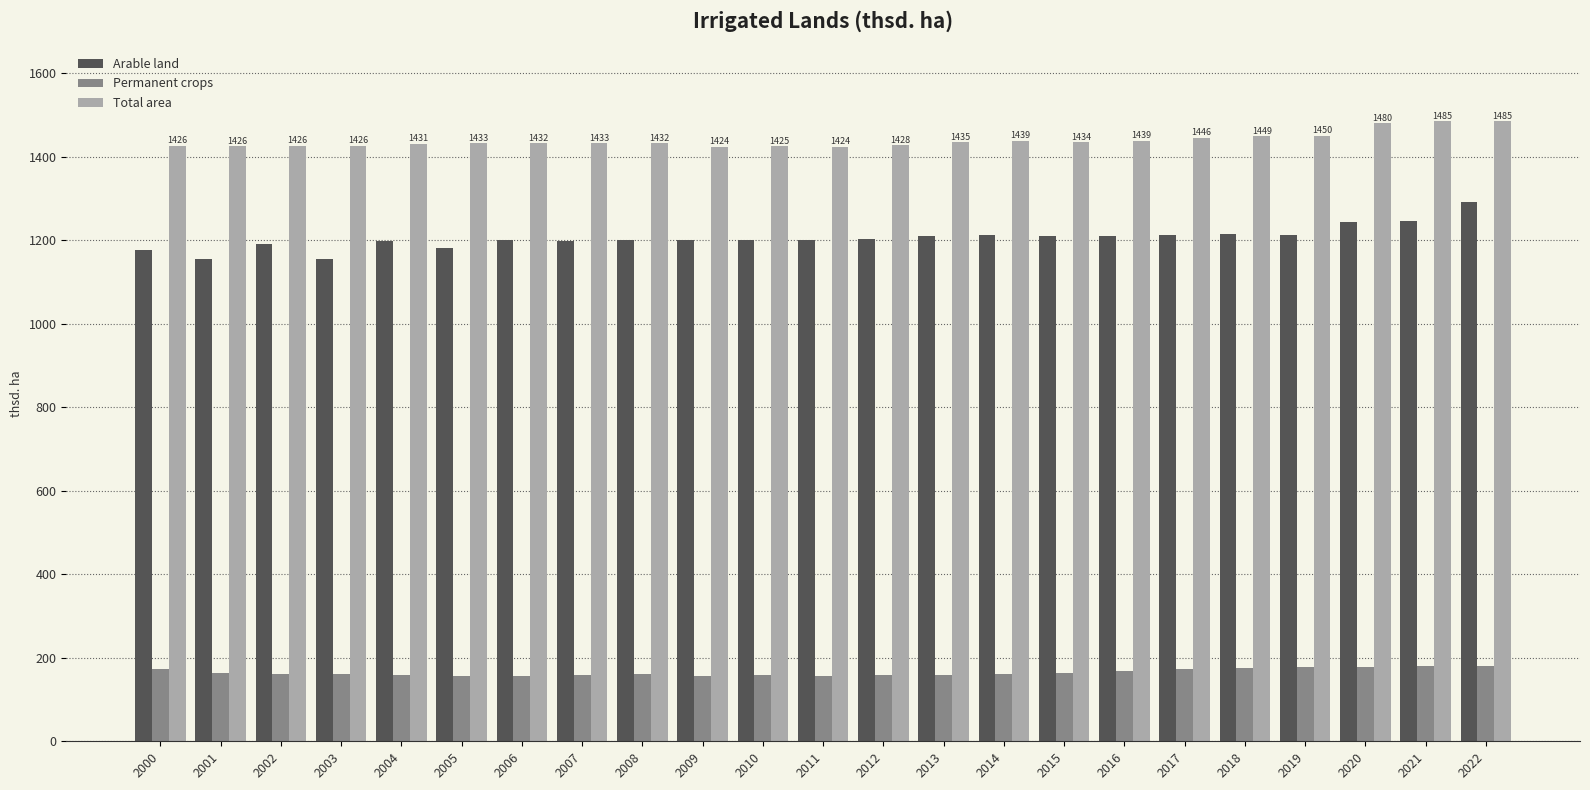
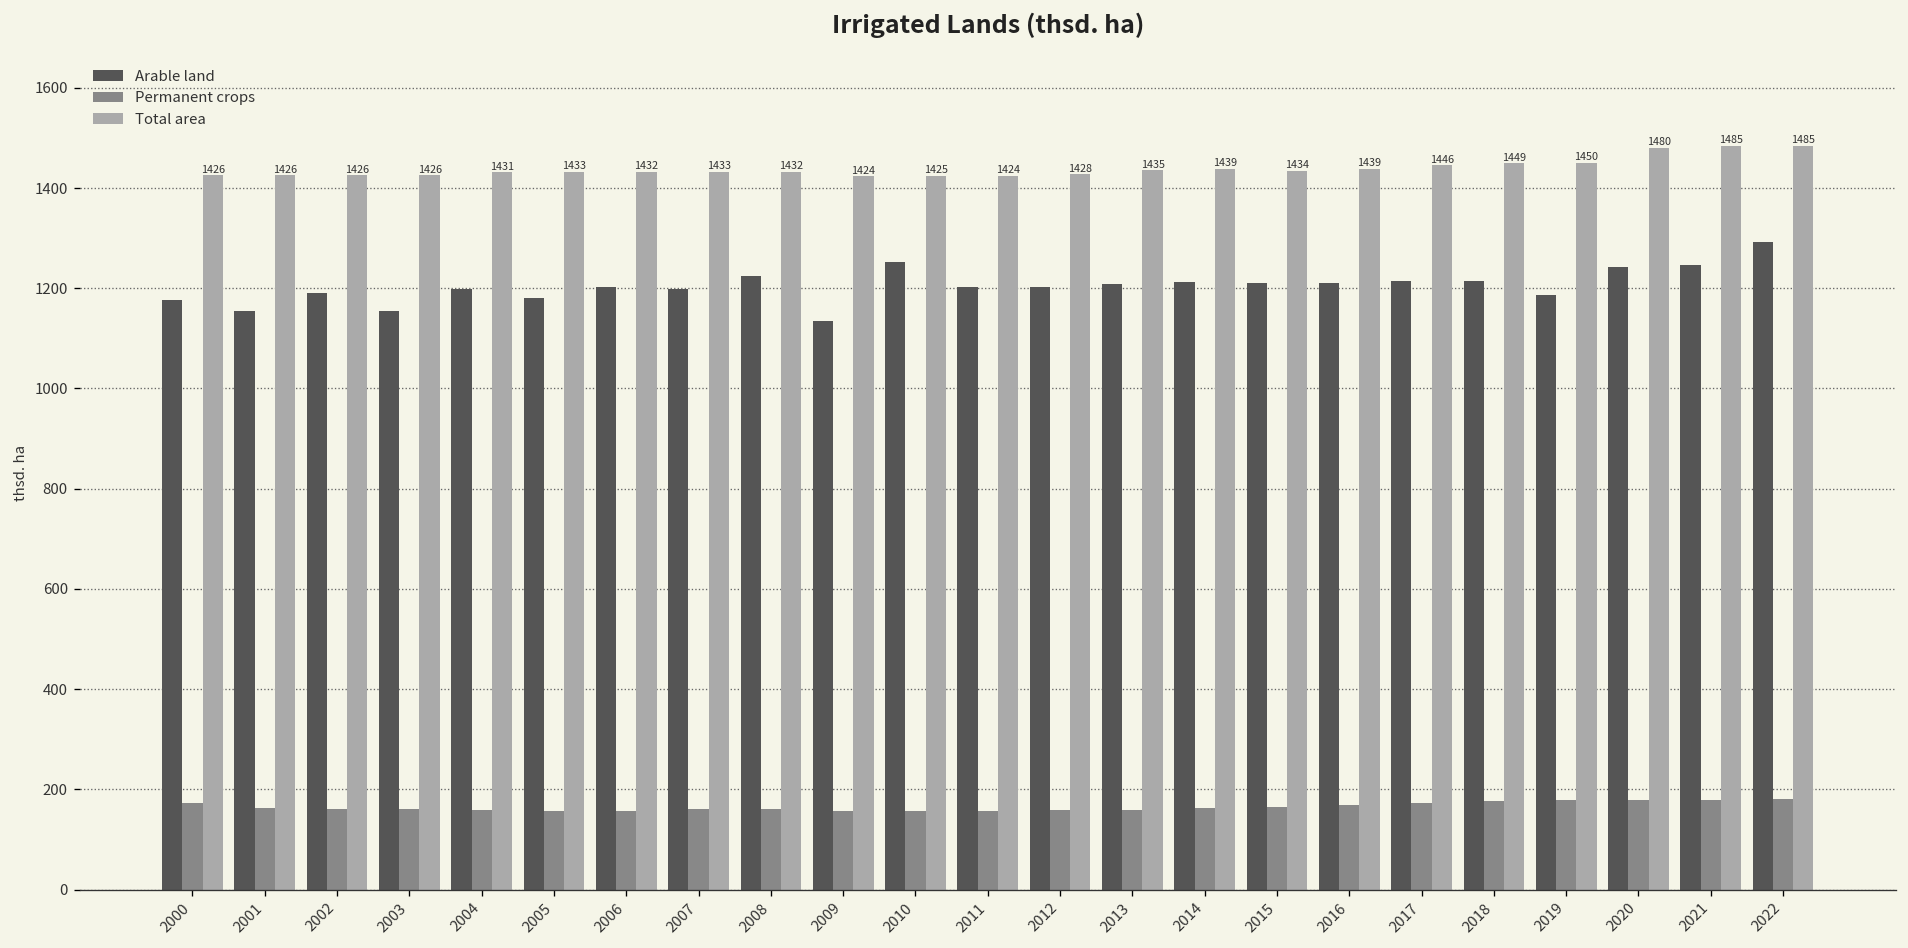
Arable land, 2008: 1200 -> 1220
Arable land, 2009: 1200 -> 1130
Arable land, 2010: 1200 -> 1250
Arable land, 2019: 1210 -> 1190
